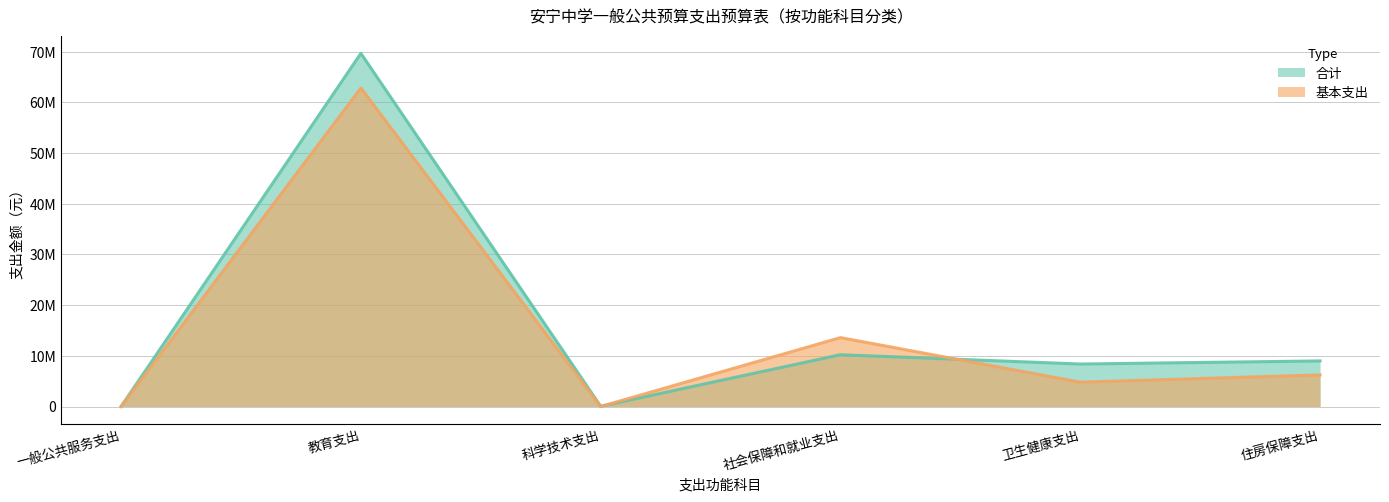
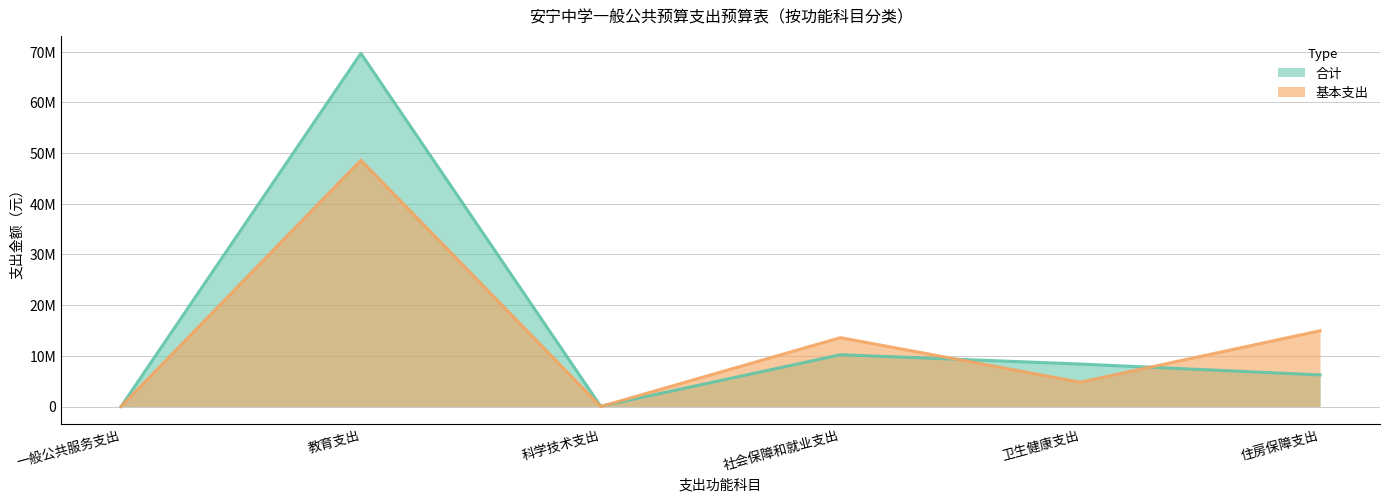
基本支出, 教育支出: 63000000 -> 49000000
合计, 住房保障支出: 9000000 -> 6000000
基本支出, 住房保障支出: 6000000 -> 15000000
